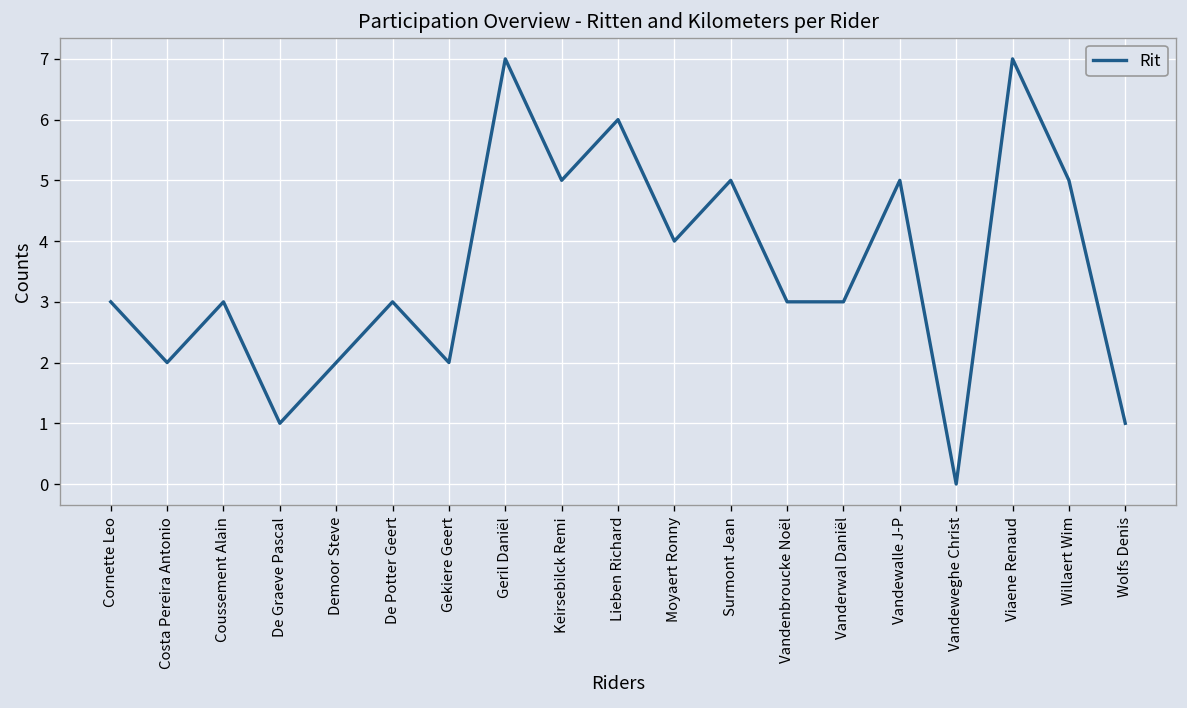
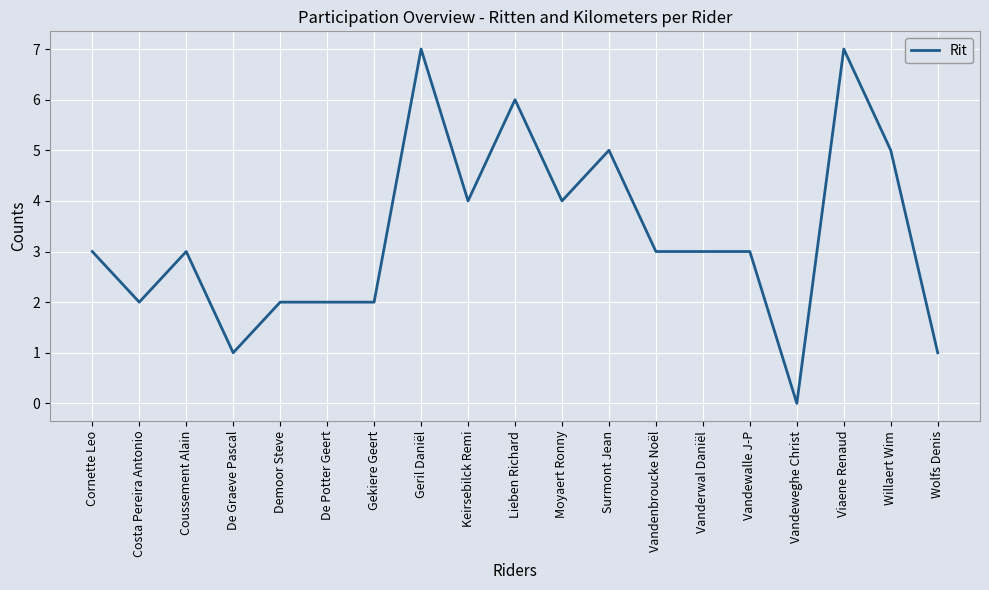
De Potter Geert: 3 -> 2
Keirsebilck Remi: 5 -> 4
Vandewalle J-P: 5 -> 3
